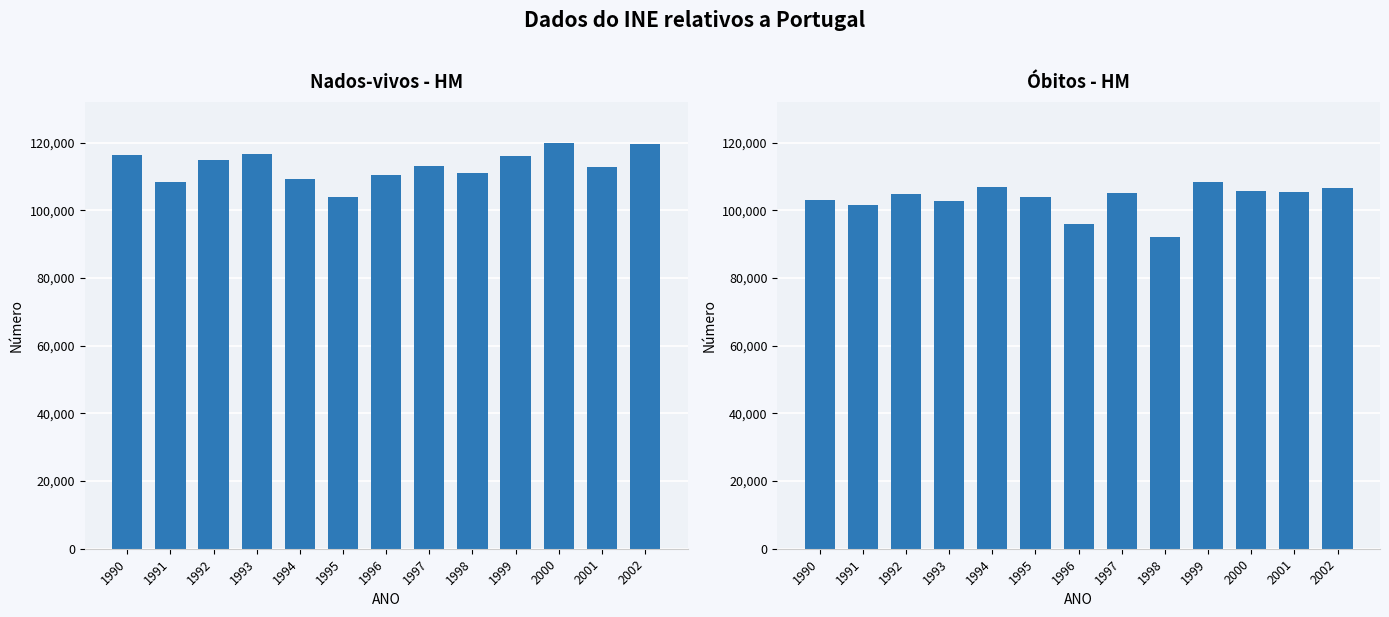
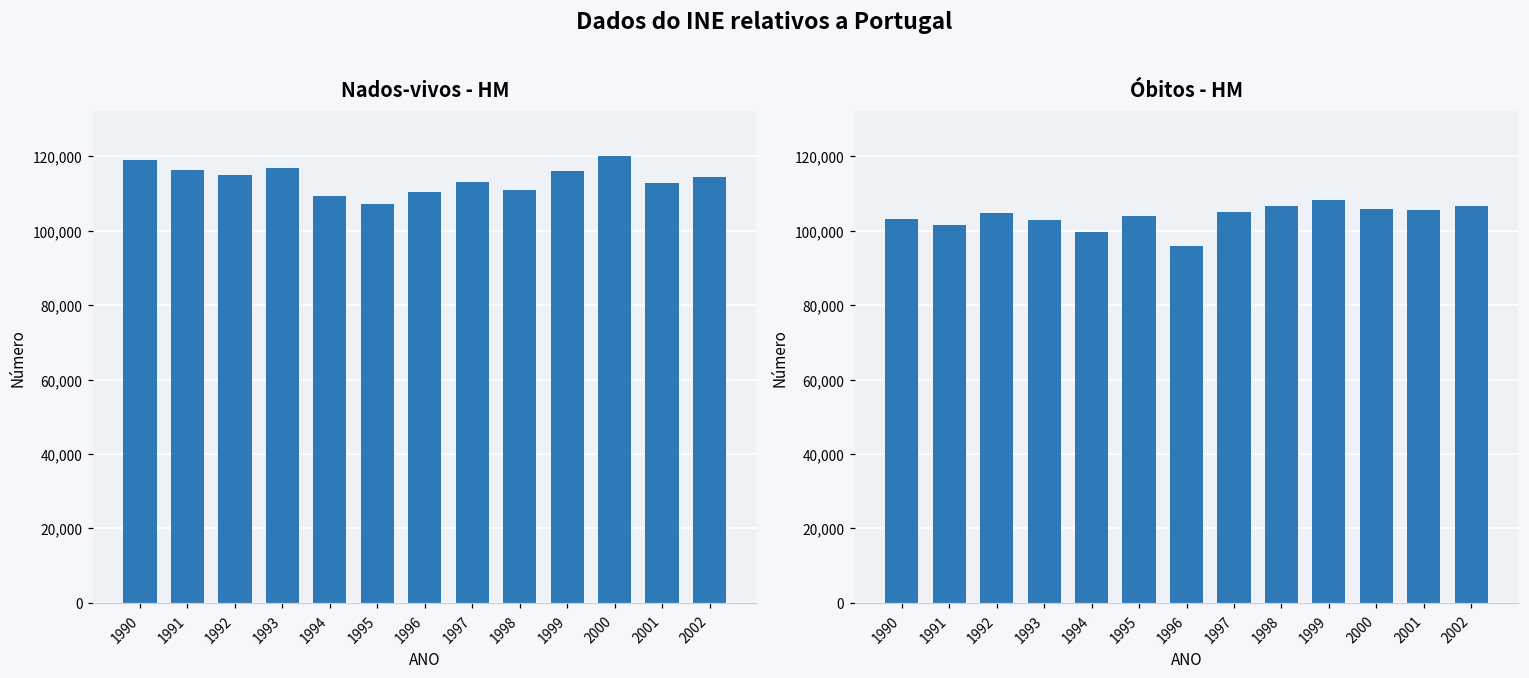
Nados-vivos - HM, 1990: 116,000 -> 119,000
Nados-vivos - HM, 1991: 108,000 -> 116,000
Nados-vivos - HM, 1995: 104,000 -> 107,000
Nados-vivos - HM, 2002: 120,000 -> 114,000
Óbitos - HM, 1994: 107,000 -> 100,000
Óbitos - HM, 1998: 92,000 -> 107,000
